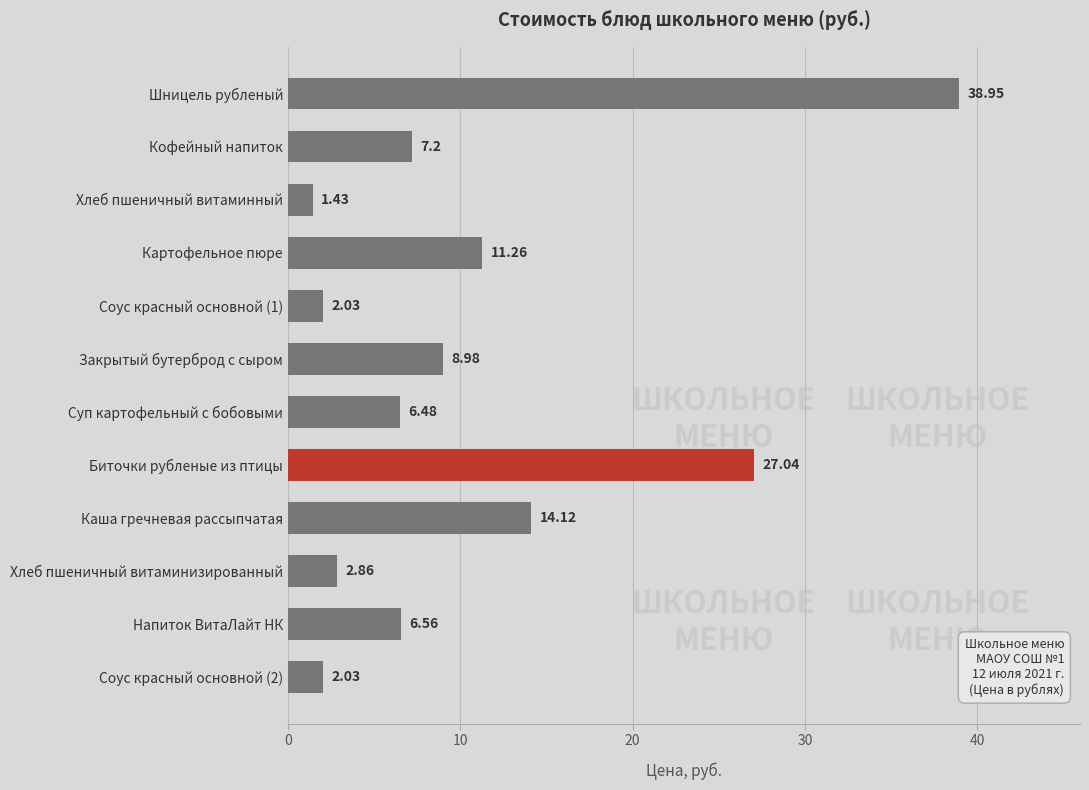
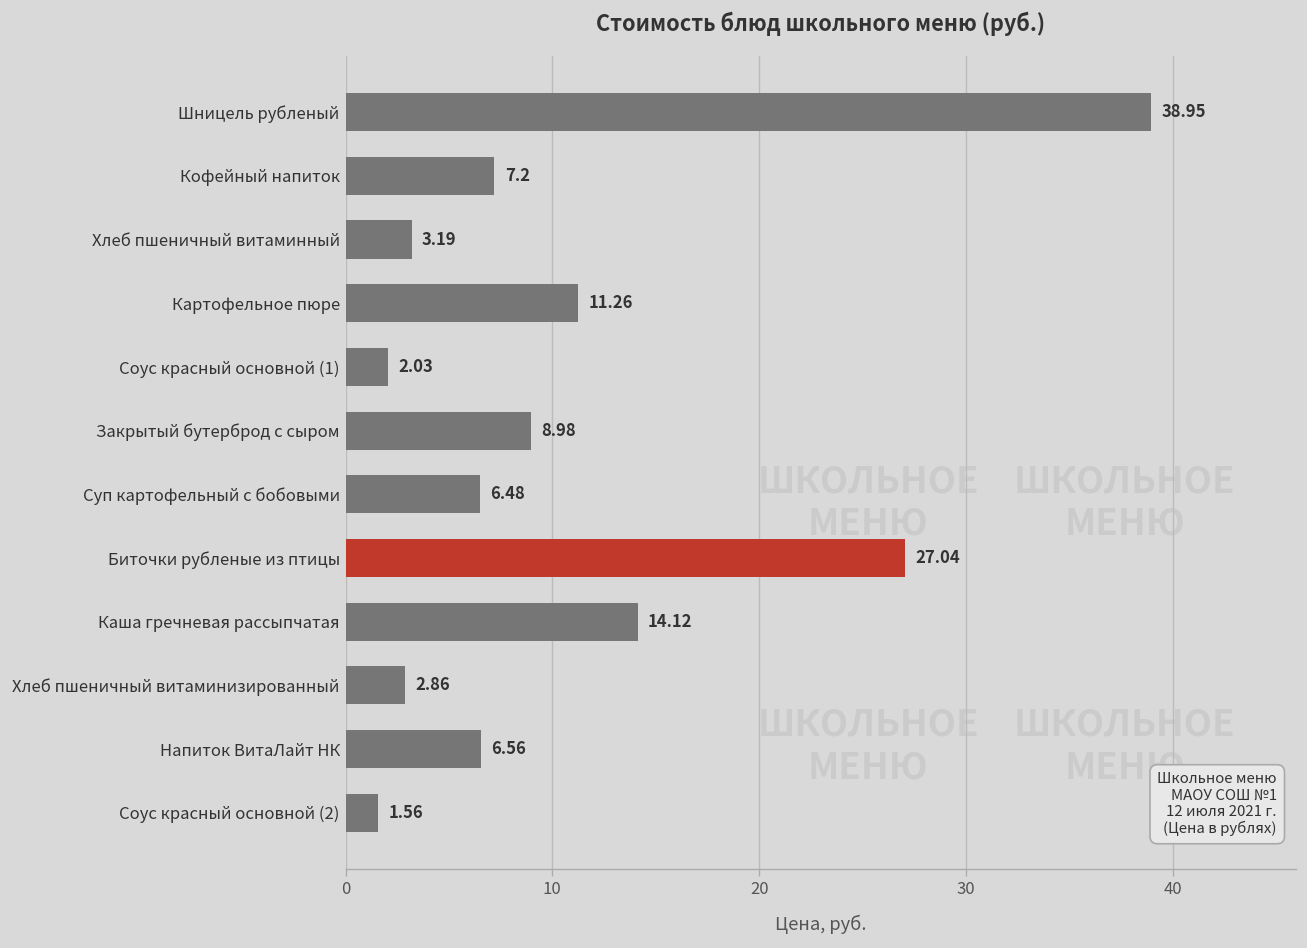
Хлеб пшеничный витаминный: 1.43 -> 3.19
Соус красный основной (2): 2.03 -> 1.56
